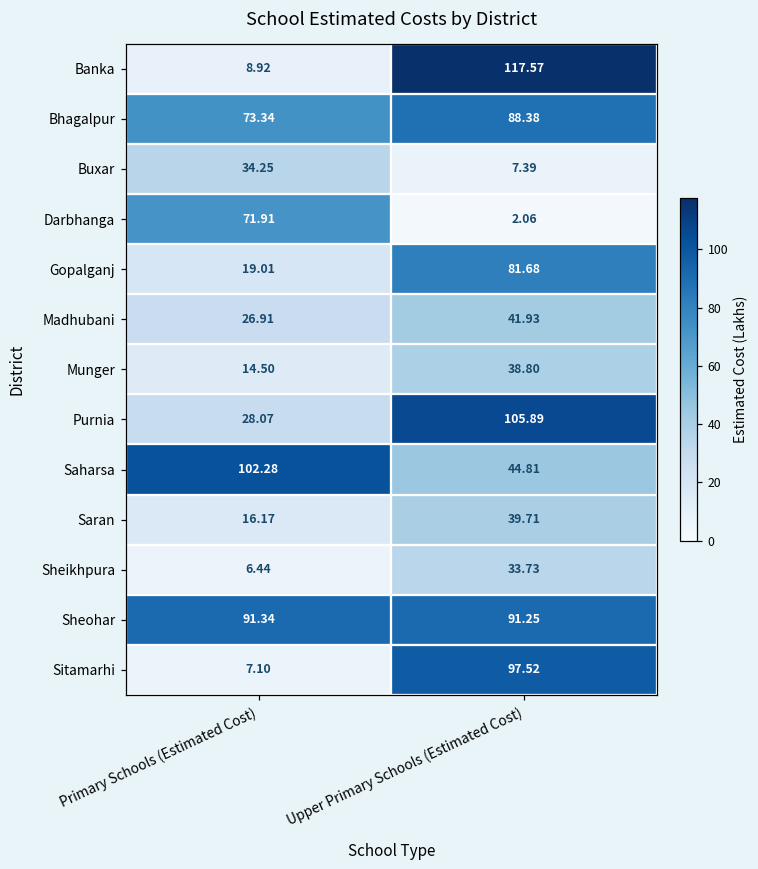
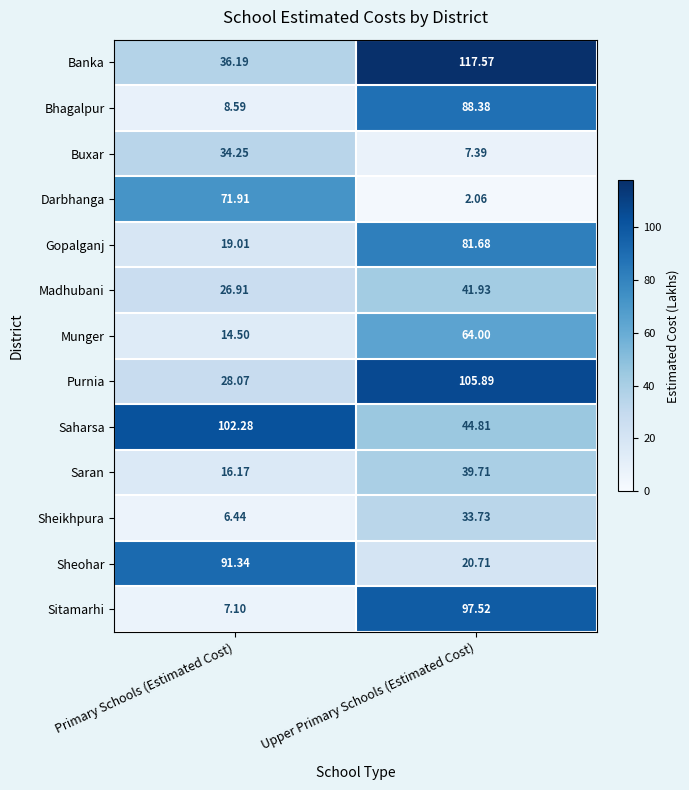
Banka, Primary Schools (Estimated Cost): 8.92 -> 36.19
Bhagalpur, Primary Schools (Estimated Cost): 73.34 -> 8.59
Munger, Upper Primary Schools (Estimated Cost): 38.80 -> 64.00
Sheohar, Upper Primary Schools (Estimated Cost): 91.25 -> 20.71
